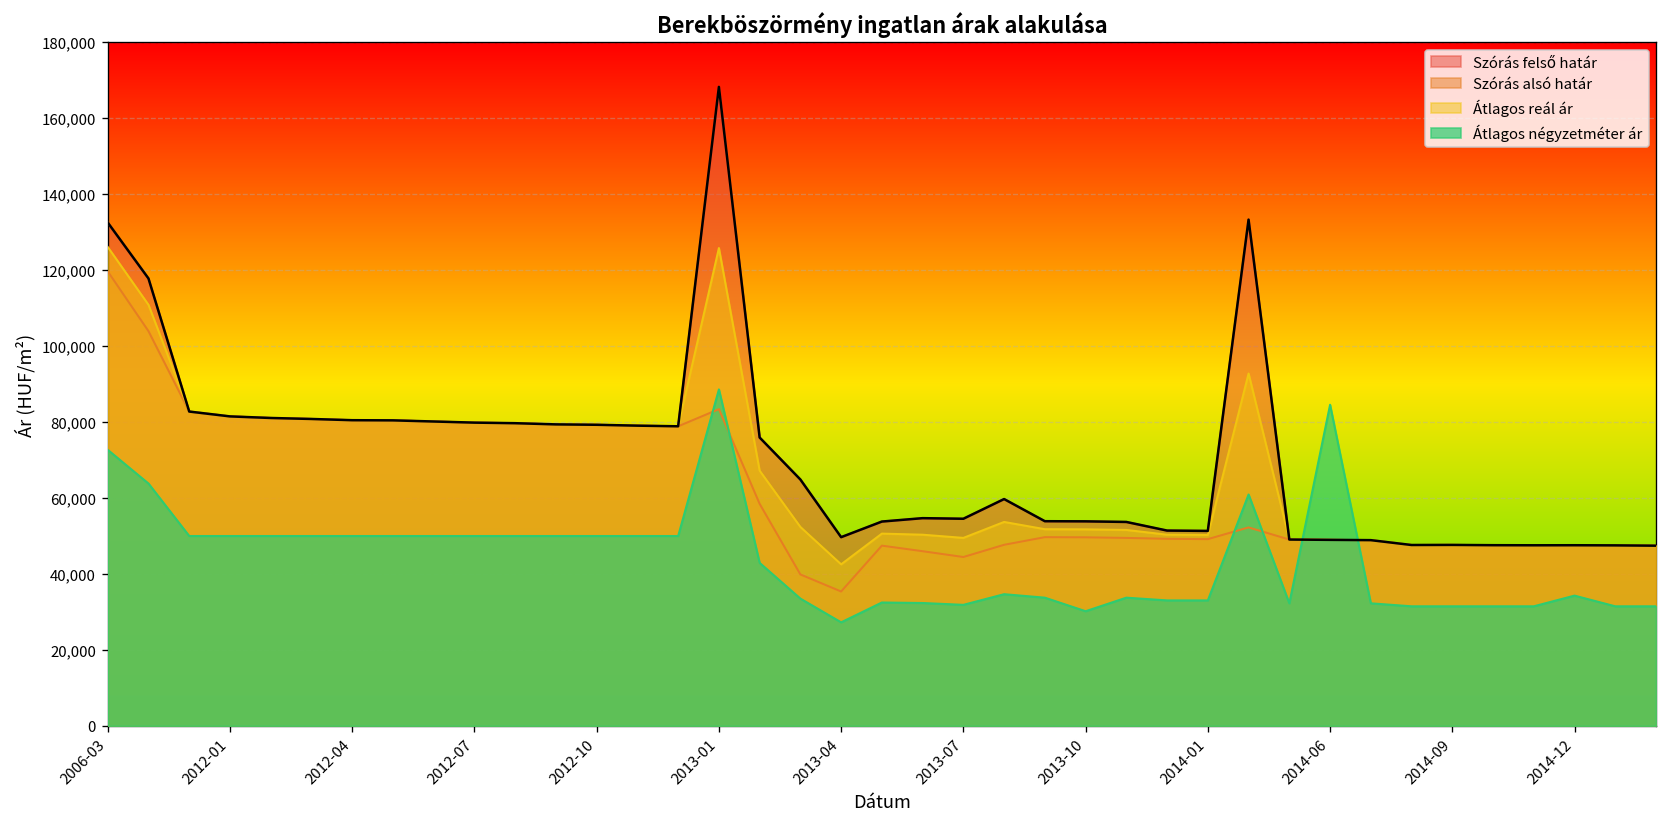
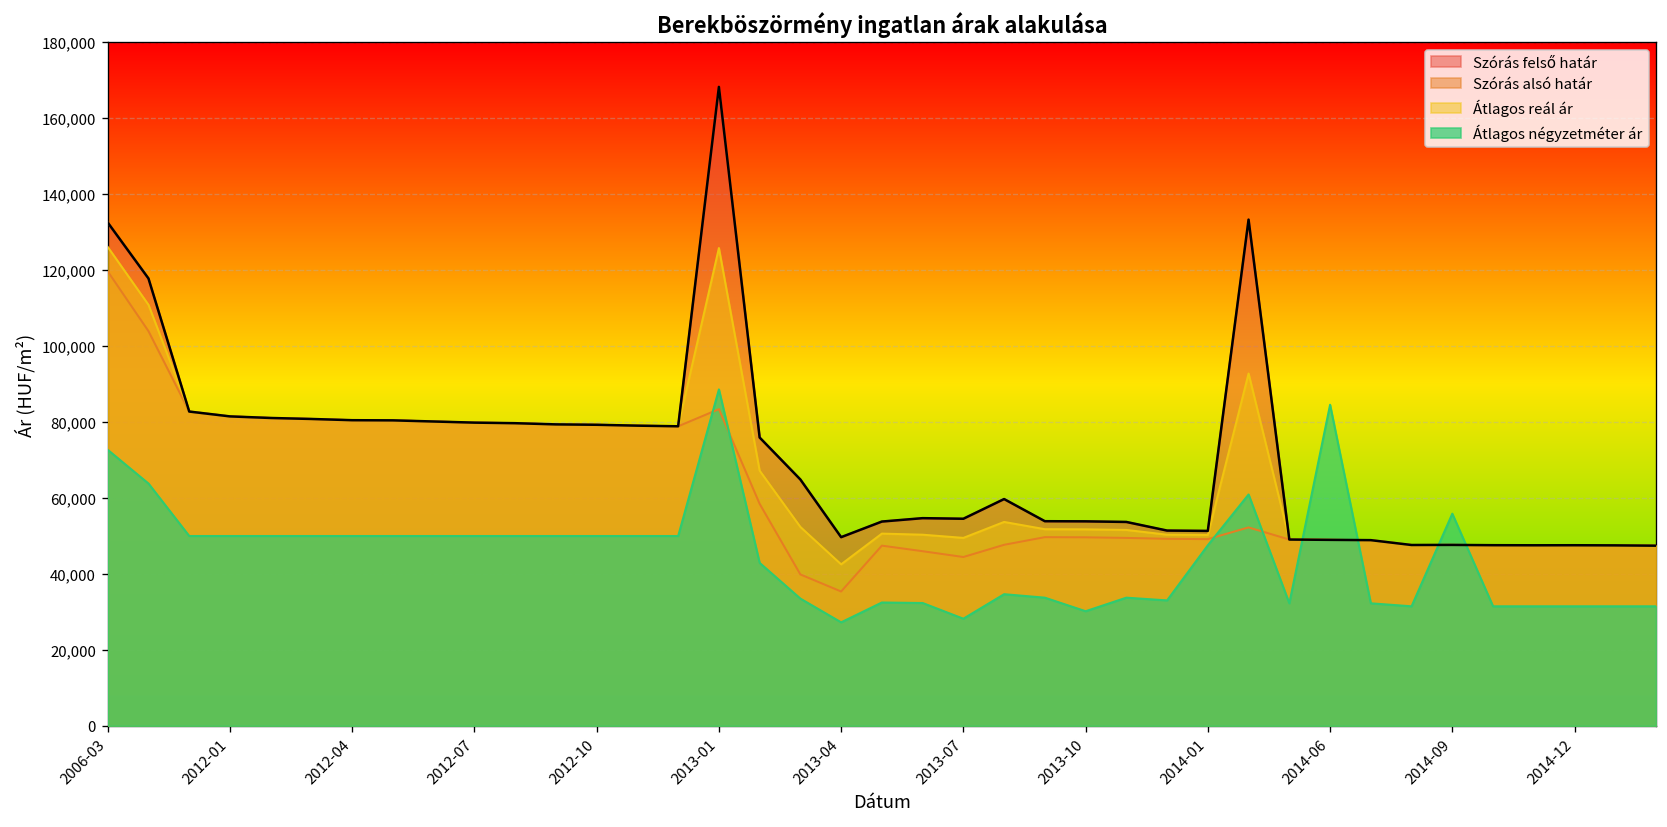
Átlagos négyzetméter ár, 2013-07: 32,000 -> 28,000
Átlagos négyzetméter ár, 2014-01: 33,000 -> 48,000
Átlagos négyzetméter ár, 2014-09: 31,000 -> 56,000
Átlagos négyzetméter ár, 2014-12: 34,000 -> 31,000
